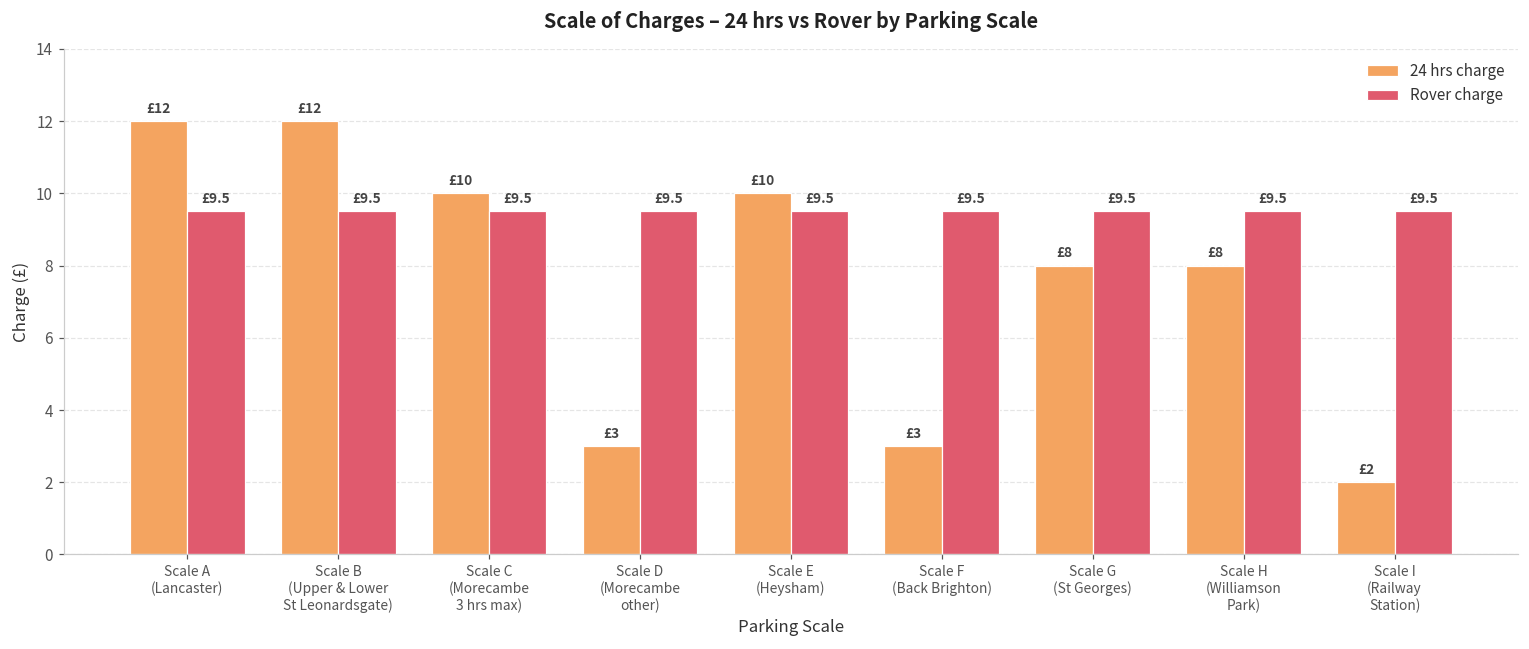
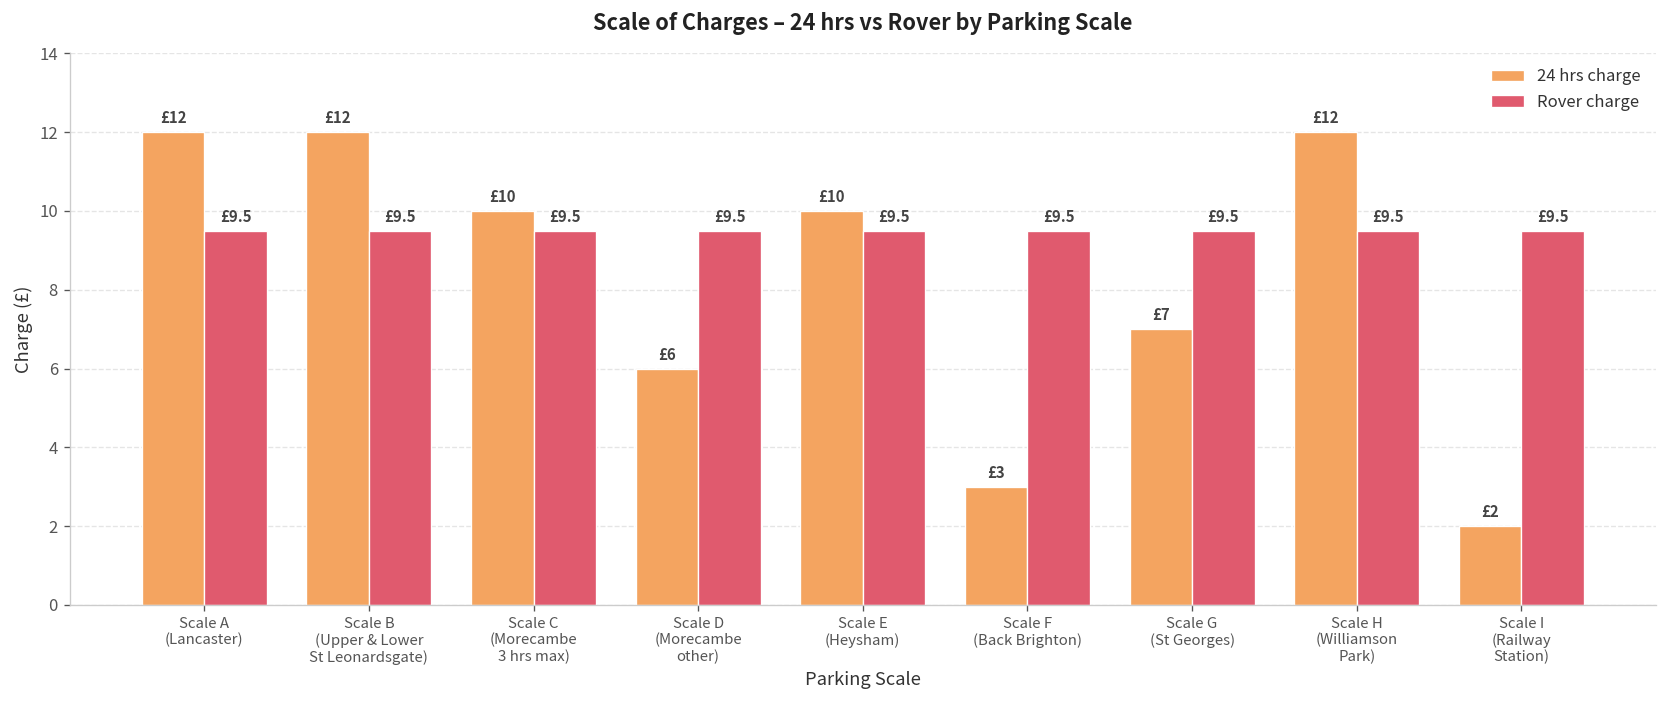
24 hrs charge, Scale D (Morecambe other): £3 -> £6
24 hrs charge, Scale G (St Georges): £8 -> £7
24 hrs charge, Scale H (Williamson Park): £8 -> £12
